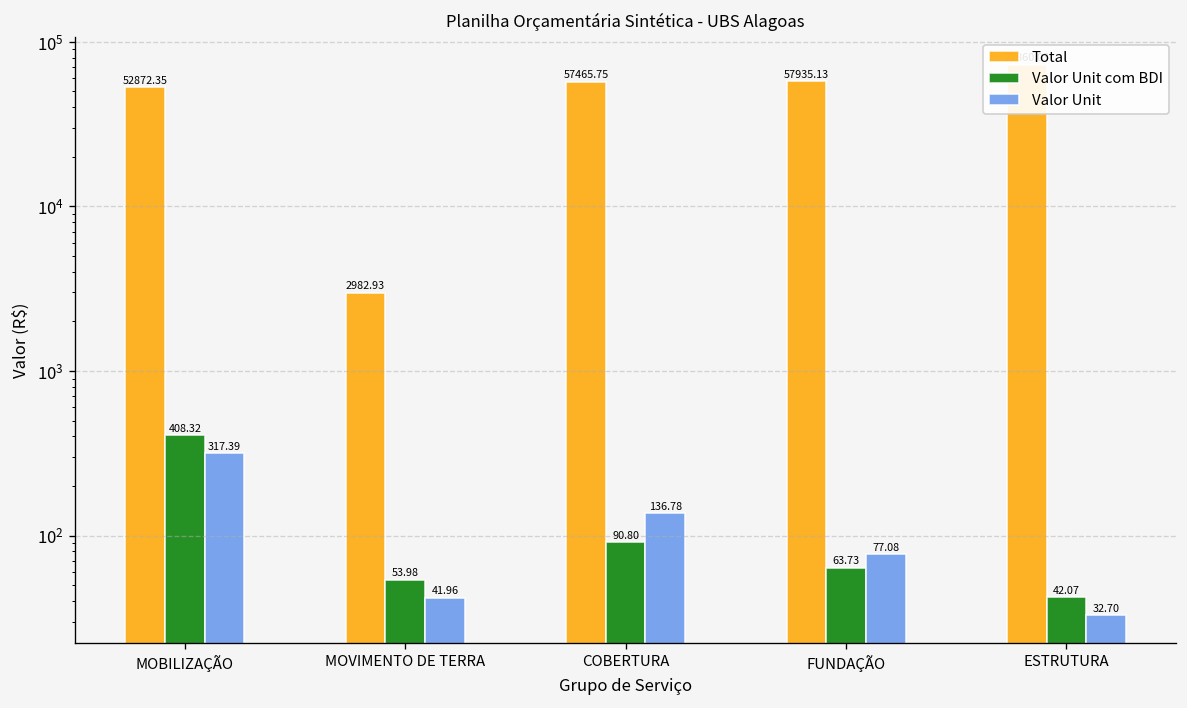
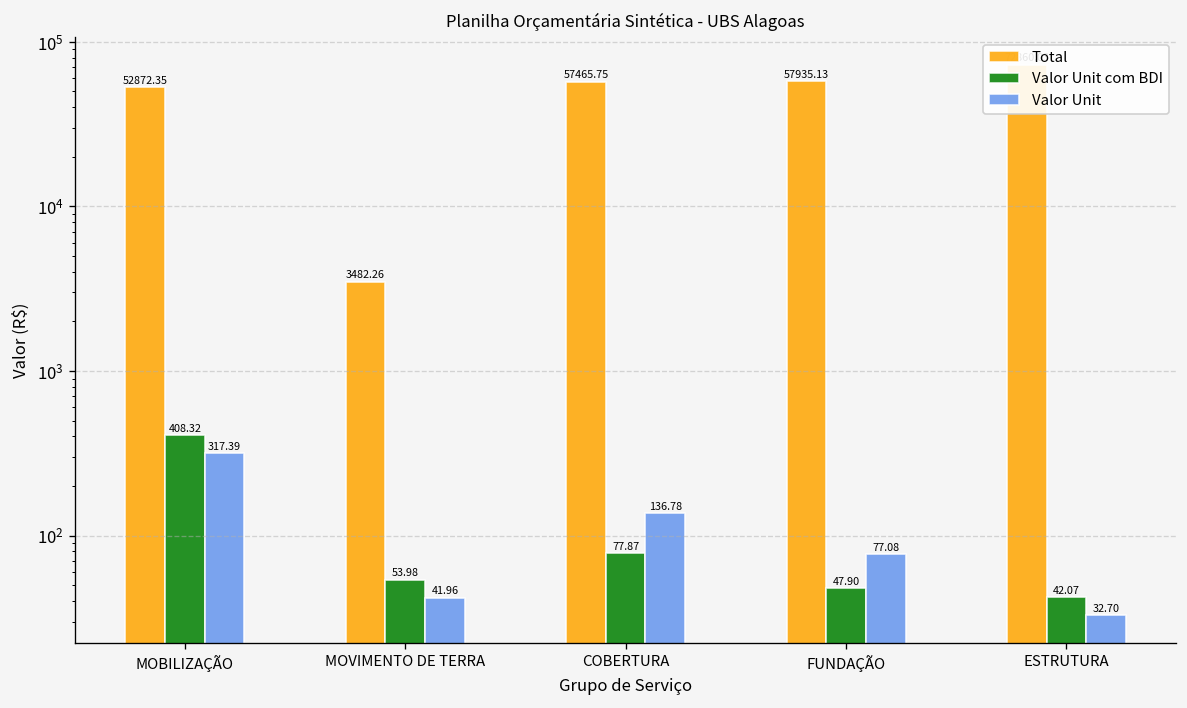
Total, MOVIMENTO DE TERRA: 2982.93 -> 3482.26
Valor Unit com BDI, COBERTURA: 90.80 -> 77.87
Valor Unit com BDI, FUNDAÇÃO: 63.73 -> 47.90
